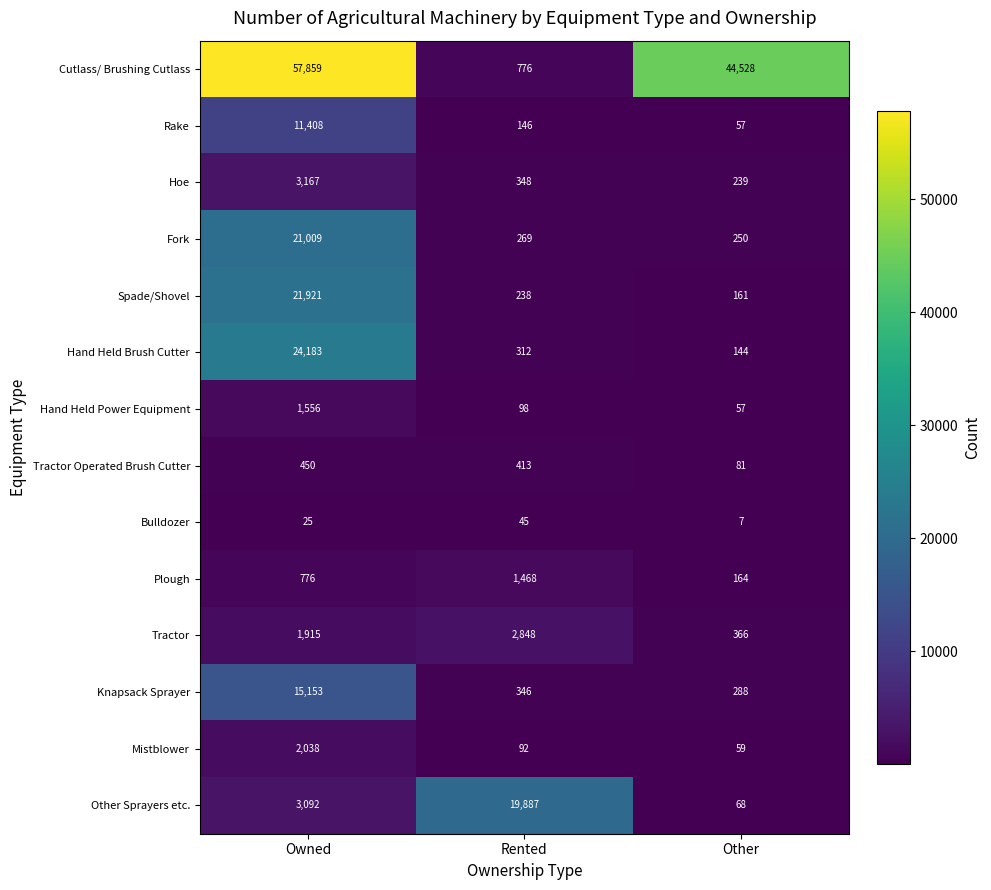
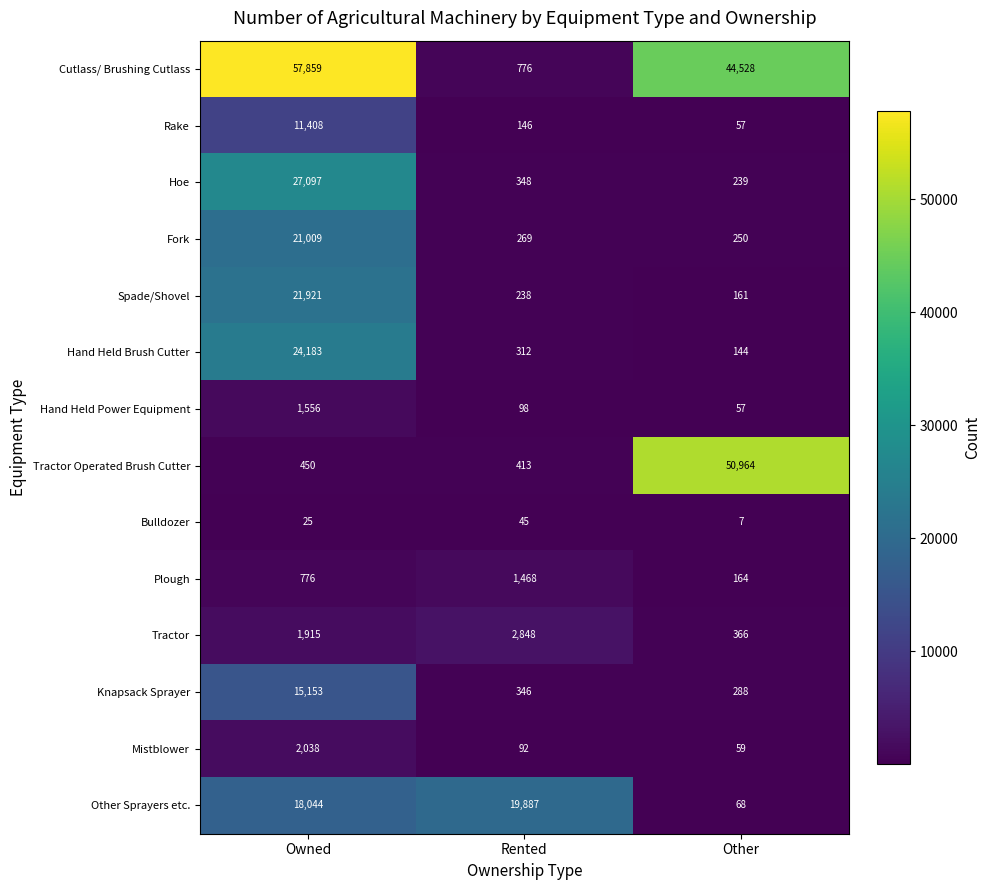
Hoe, Owned: 3,167 -> 27,097
Tractor Operated Brush Cutter, Other: 81 -> 50,964
Other Sprayers etc., Owned: 3,092 -> 18,044
